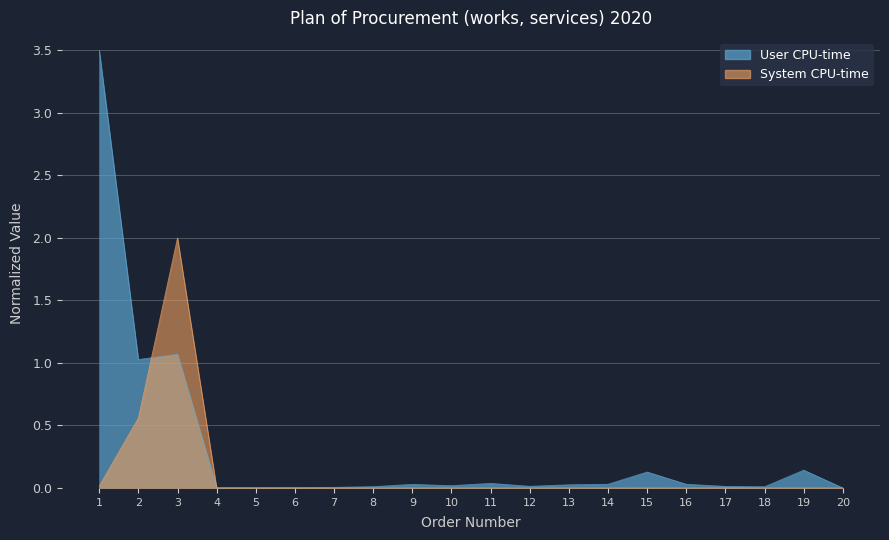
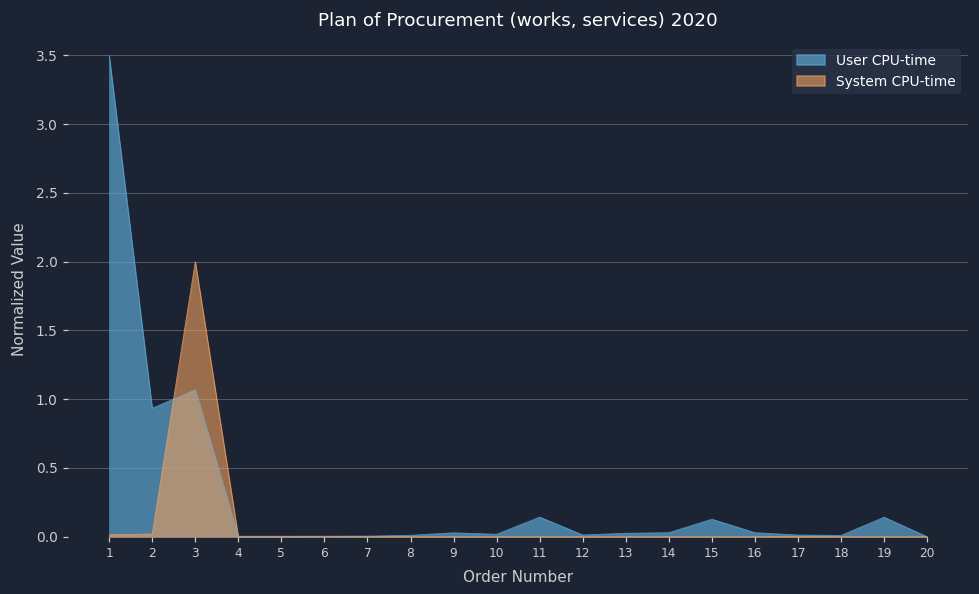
User CPU-time, 2: 1.03 -> 0.93
System CPU-time, 2: 0.56 -> 0.02
User CPU-time, 11: 0.04 -> 0.14
